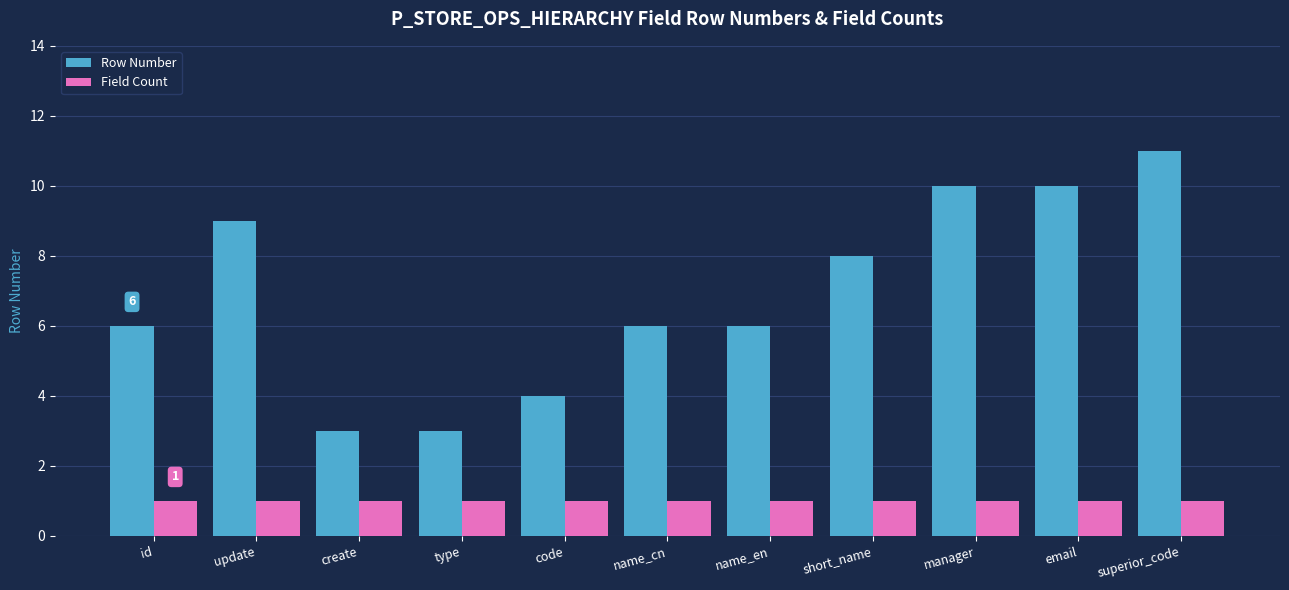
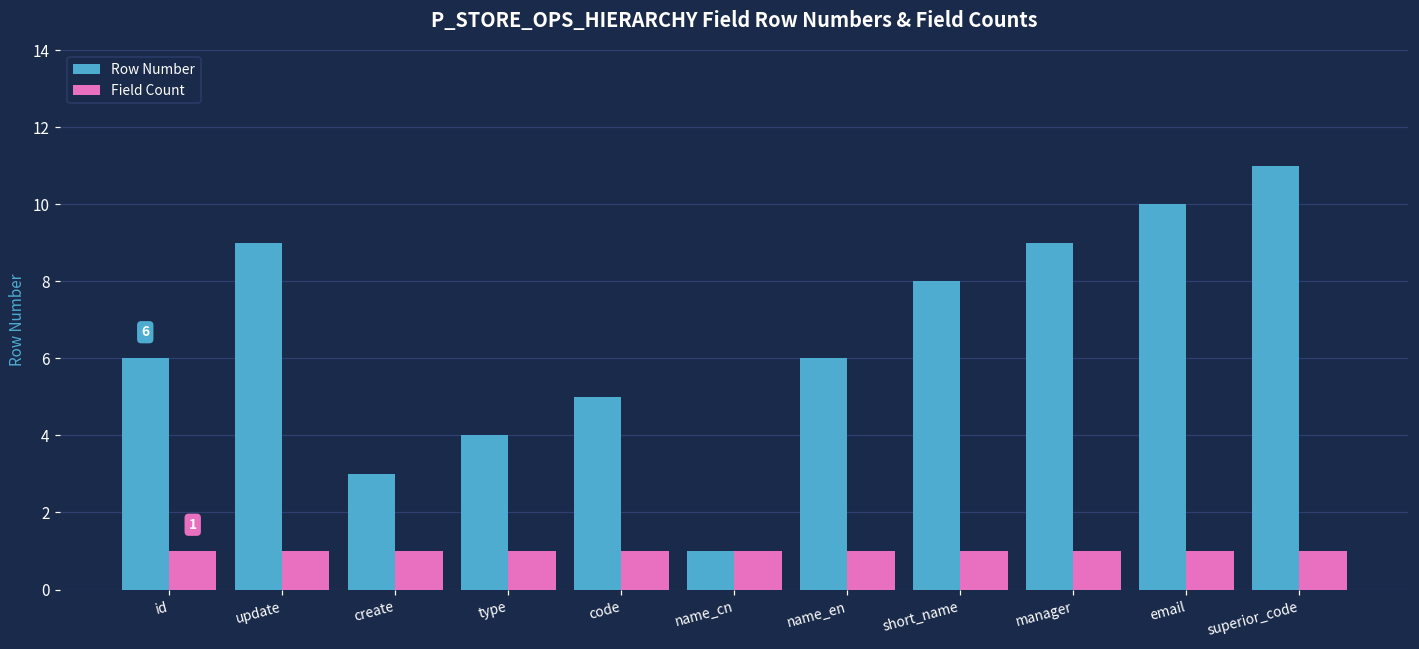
Row Number, type: 3 -> 4
Row Number, code: 4 -> 5
Row Number, name_cn: 6 -> 1
Row Number, manager: 10 -> 9
